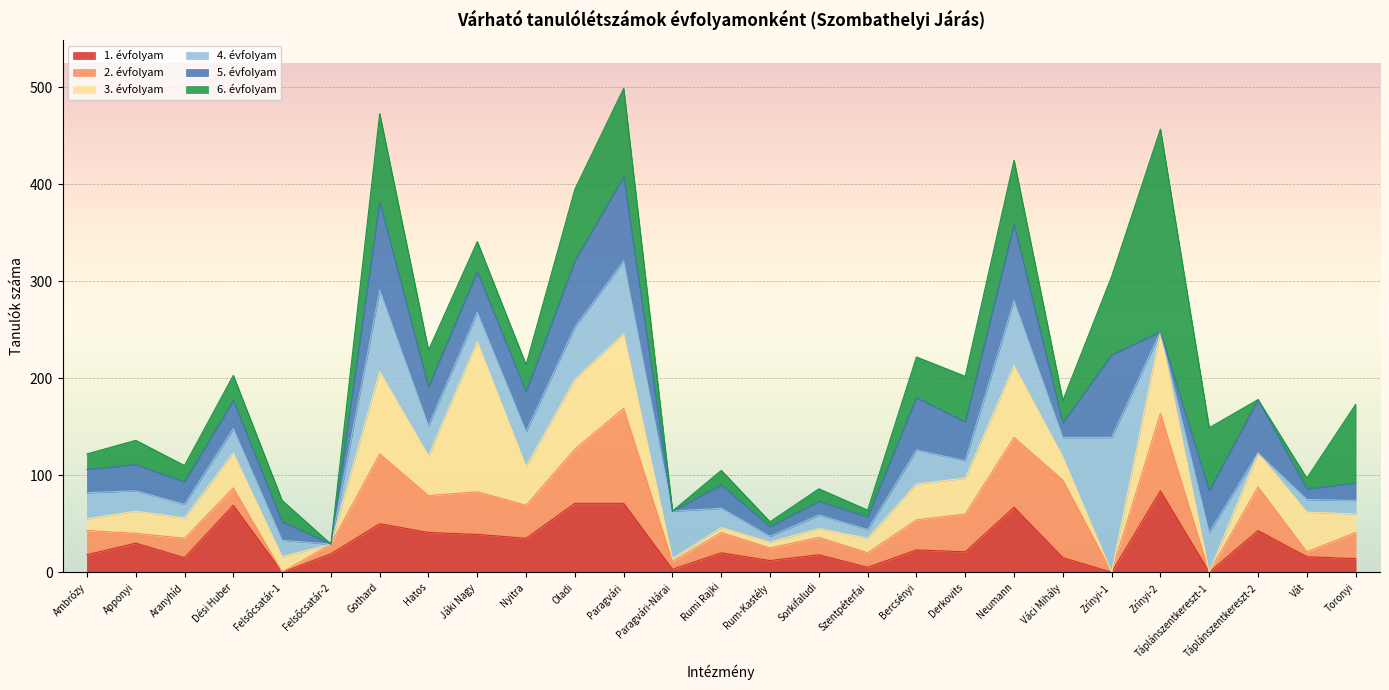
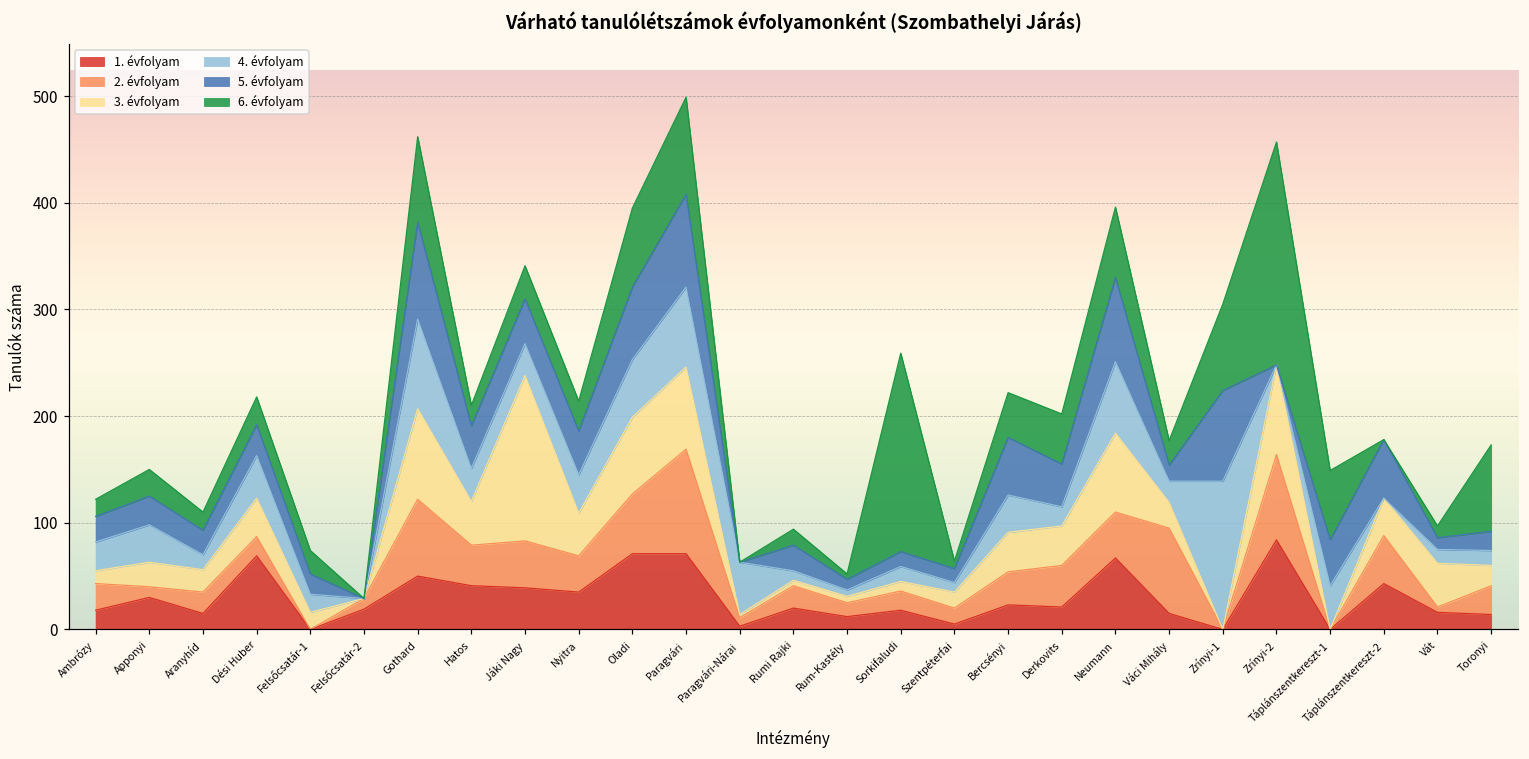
4. évfolyam, Apponyi: 20 -> 40
4. évfolyam, Dési Huber: 30 -> 40
6. évfolyam, Gothard: 90 -> 80
6. évfolyam, Hatos: 40 -> 20
4. évfolyam, Rumi Rajki: 20 -> 10
6. évfolyam, Sorkifaludi: 10 -> 190
2. évfolyam, Neumann: 70 -> 40
